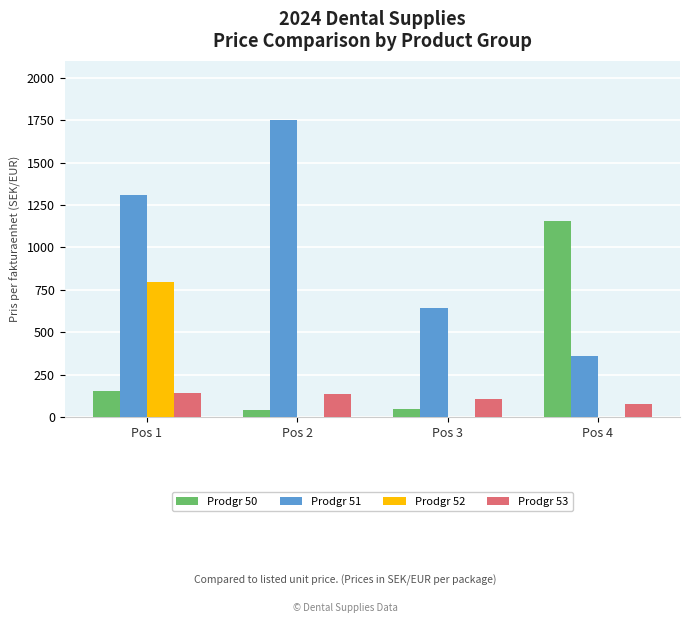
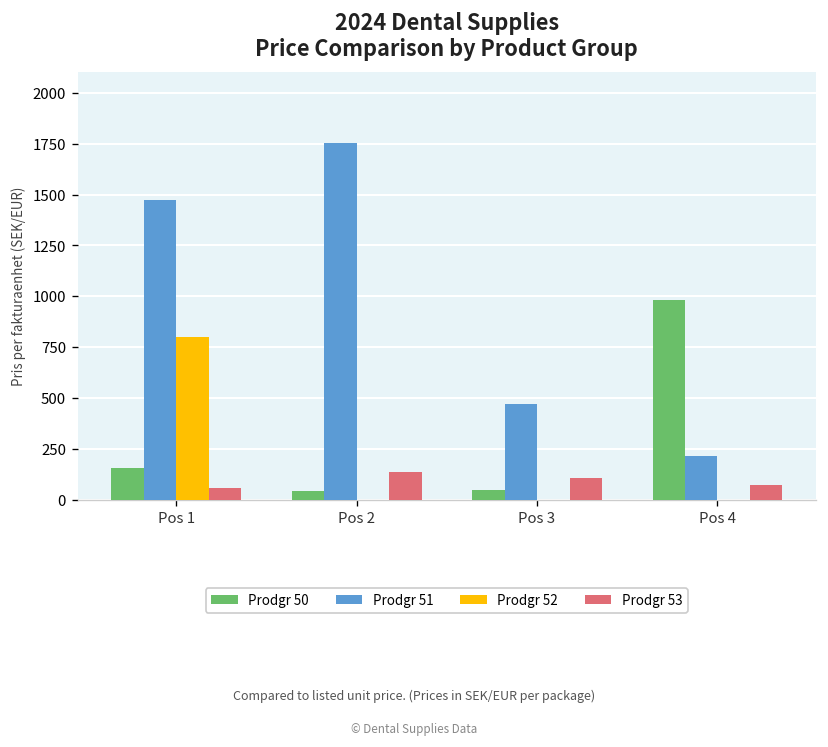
Prodgr 51, Pos 1: 1310 -> 1470
Prodgr 53, Pos 1: 140 -> 60
Prodgr 51, Pos 3: 640 -> 470
Prodgr 50, Pos 4: 1160 -> 980
Prodgr 51, Pos 4: 360 -> 220
